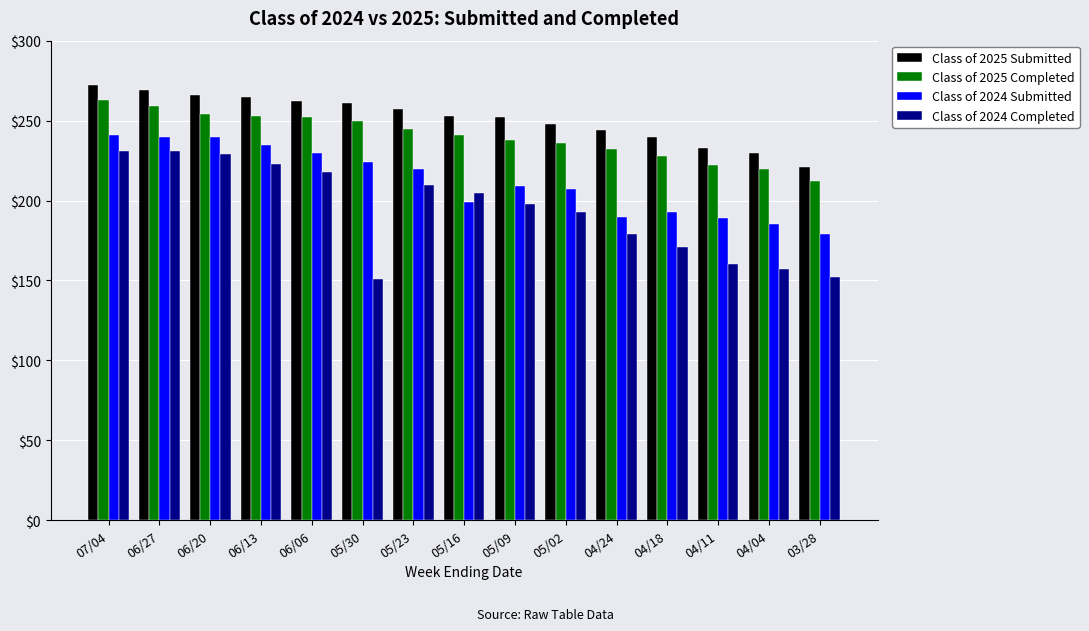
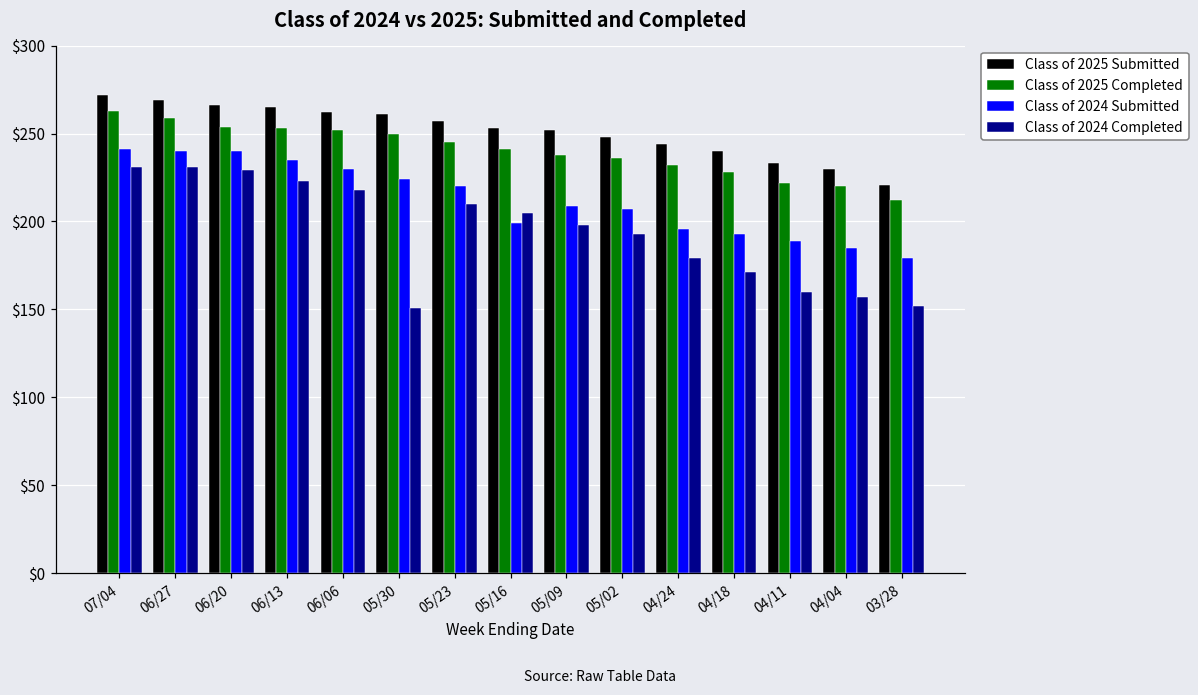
Class of 2024 Submitted, 04/24: $190 -> $196
